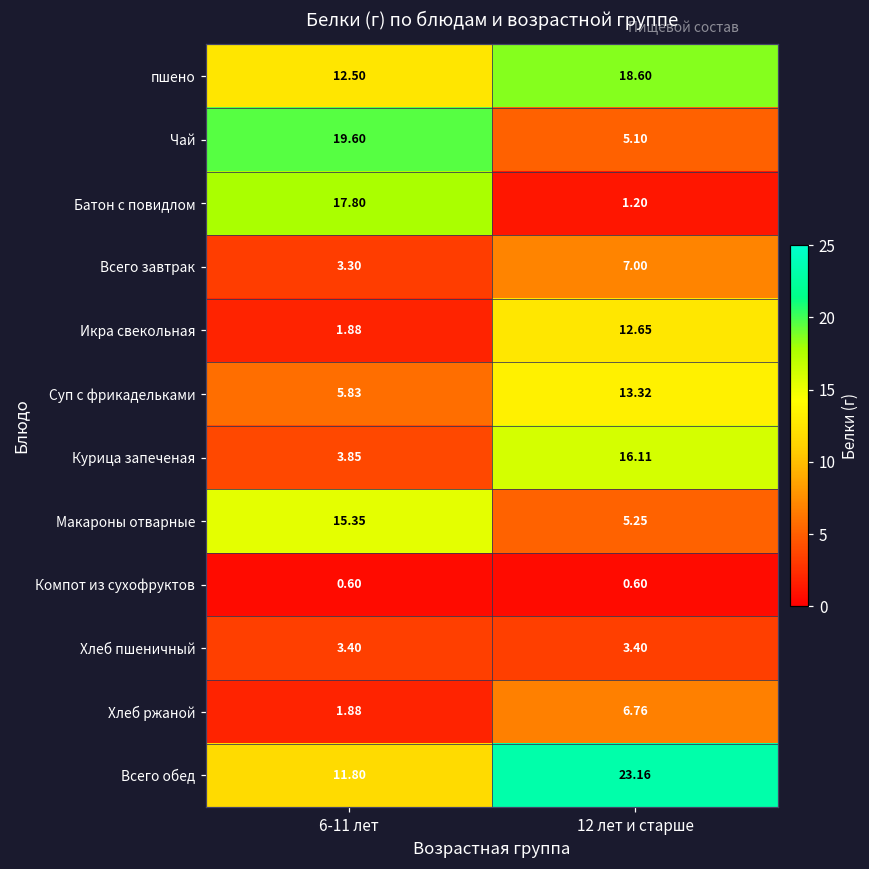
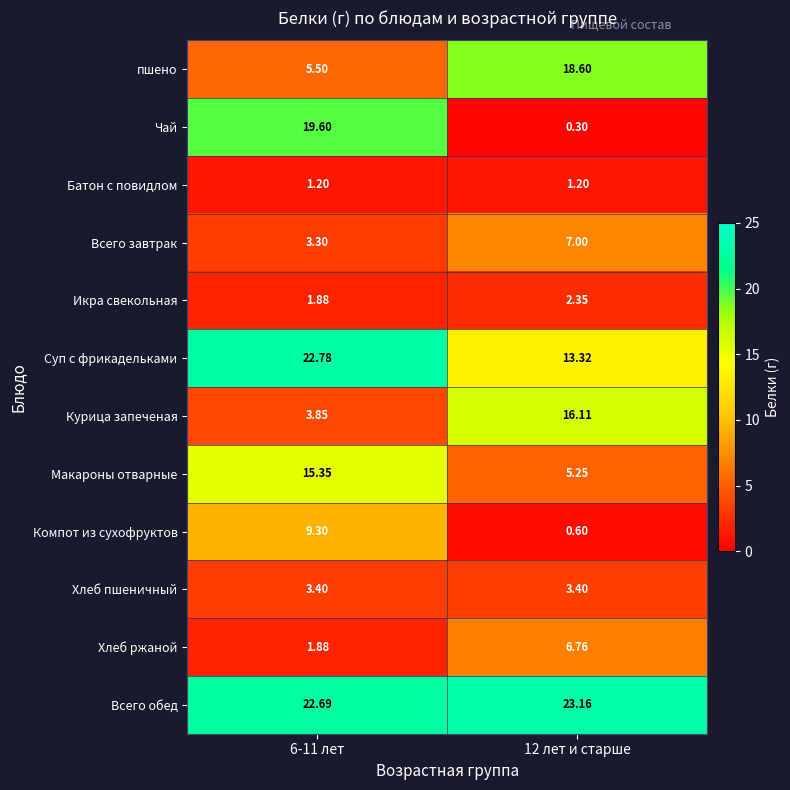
пшено, 6-11 лет: 12.50 -> 5.50
Чай, 12 лет и старше: 5.10 -> 0.30
Батон с повидлом, 6-11 лет: 17.80 -> 1.20
Икра свекольная, 12 лет и старше: 12.65 -> 2.35
Суп с фрикадельками, 6-11 лет: 5.83 -> 22.78
Компот из сухофруктов, 6-11 лет: 0.60 -> 9.30
Всего обед, 6-11 лет: 11.80 -> 22.69
